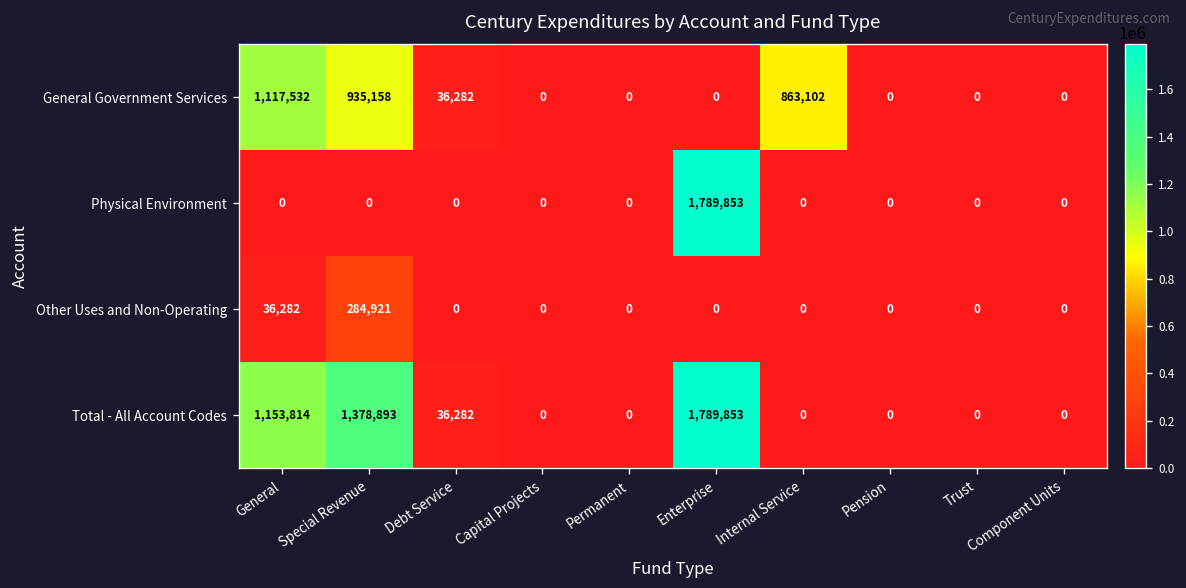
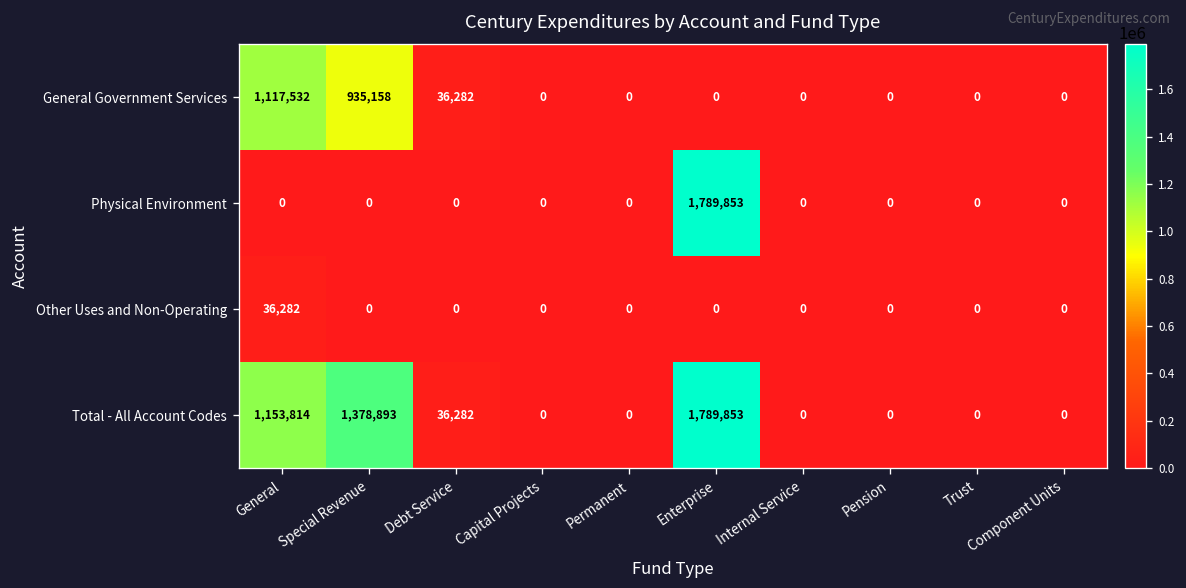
General Government Services, Internal Service: 863,102 -> 0
Other Uses and Non-Operating, Special Revenue: 284,921 -> 0
